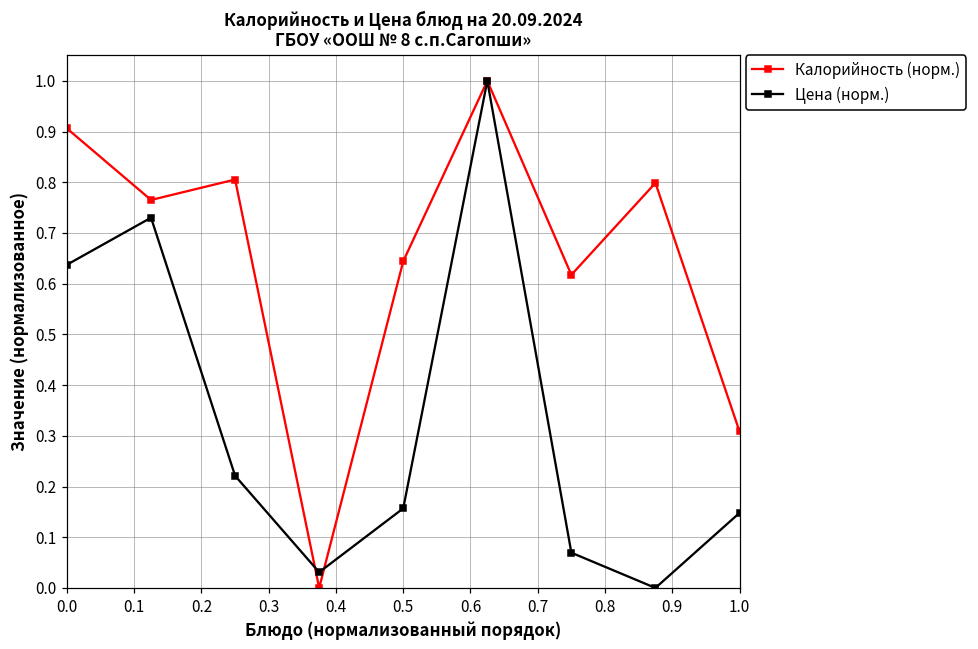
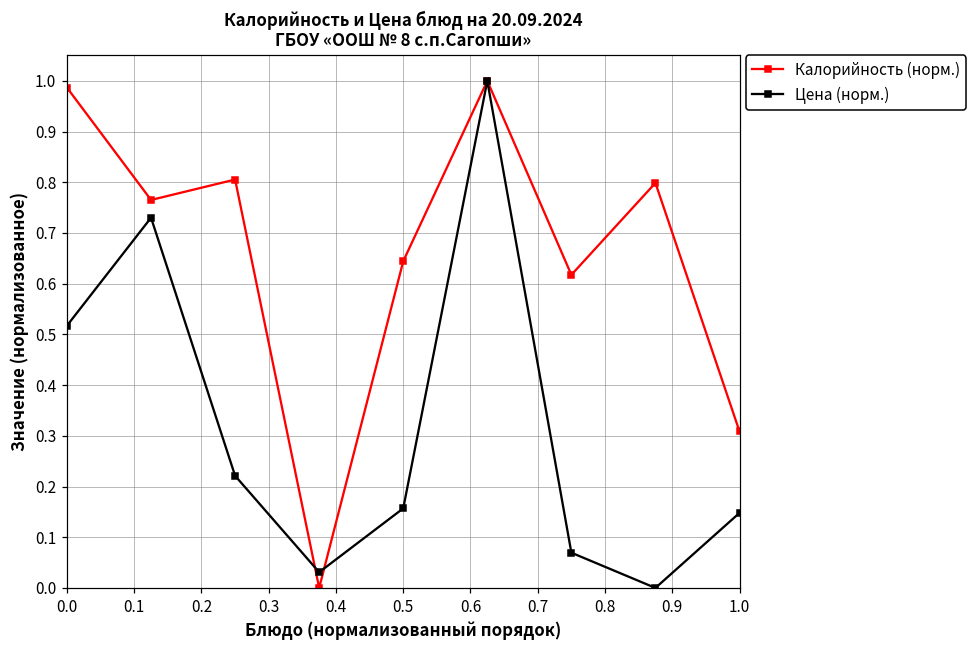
Калорийность (норм.), 0.0: 0.91 -> 0.99
Цена (норм.), 0.0: 0.64 -> 0.52
